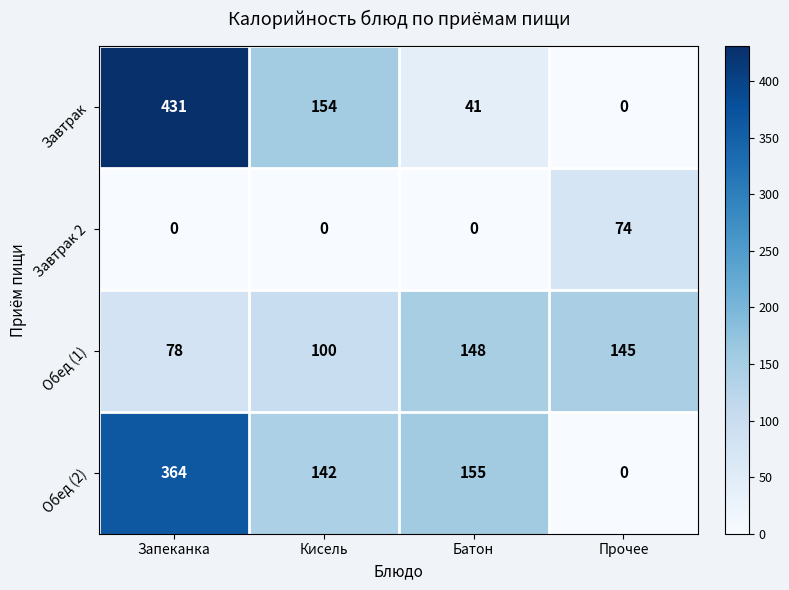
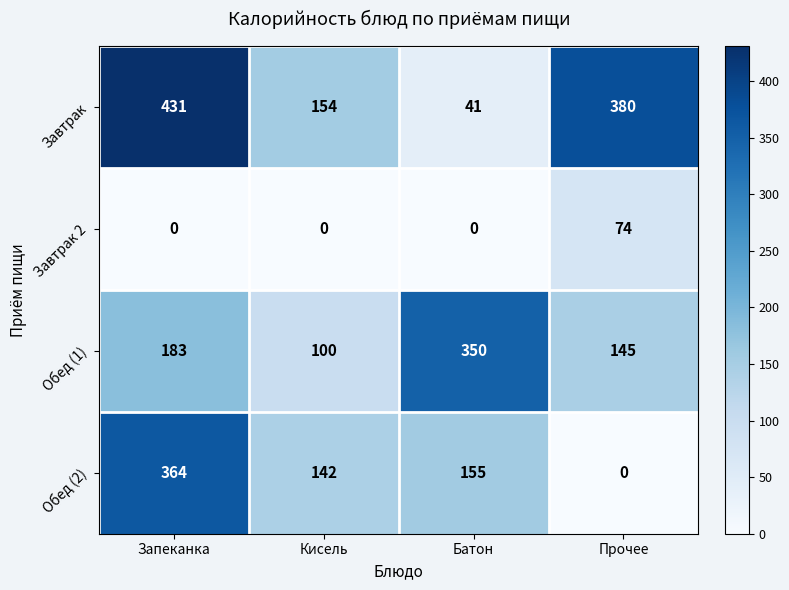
Завтрак, Прочее: 0 -> 380
Обед (1), Запеканка: 78 -> 183
Обед (1), Батон: 148 -> 350
